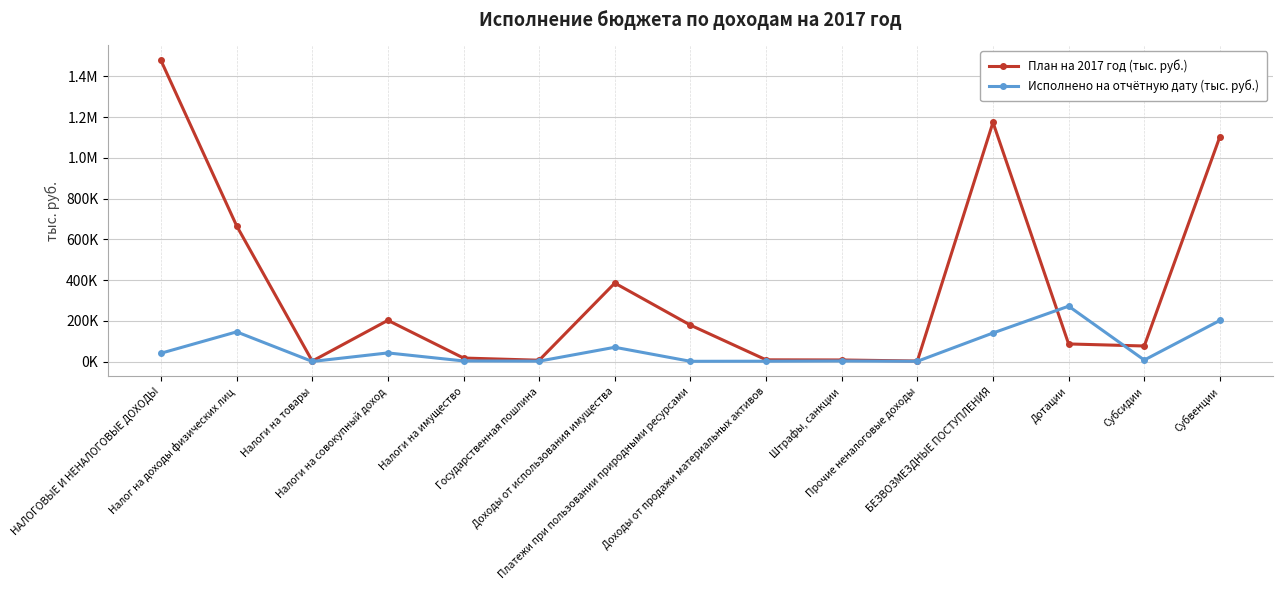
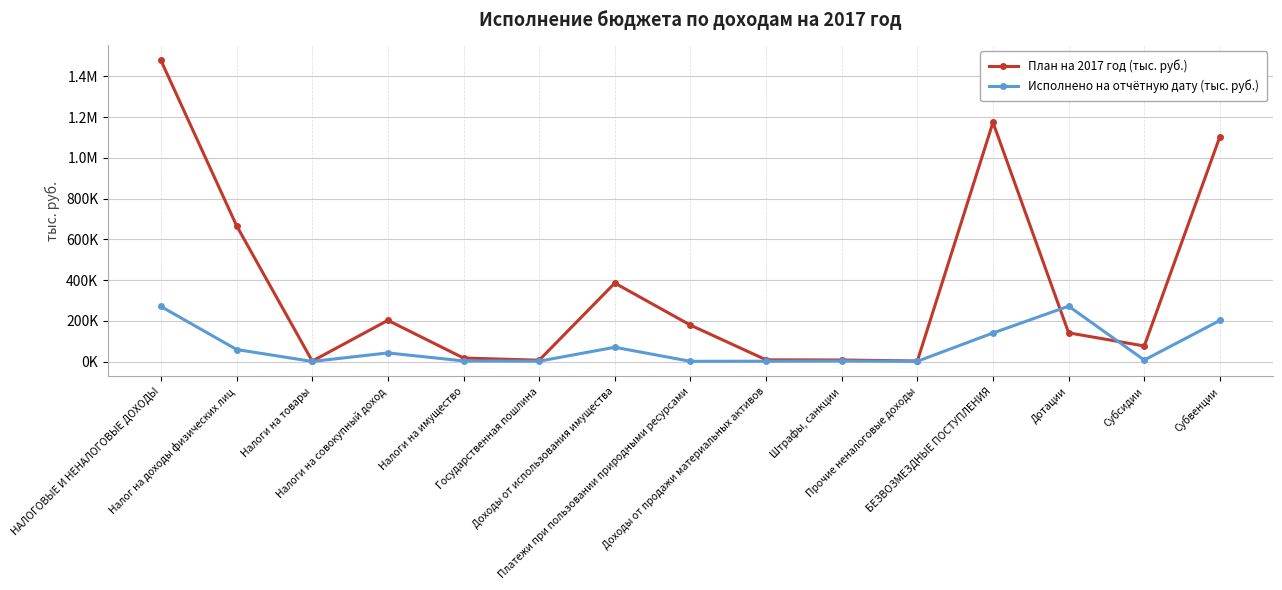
Исполнено на отчётную дату (тыс. руб.), НАЛОГОВЫЕ И НЕНАЛОГОВЫЕ ДОХОДЫ: 40000 -> 270000
Исполнено на отчётную дату (тыс. руб.), Налог на доходы физических лиц: 150000 -> 60000
План на 2017 год (тыс. руб.), Дотации: 90000 -> 140000
